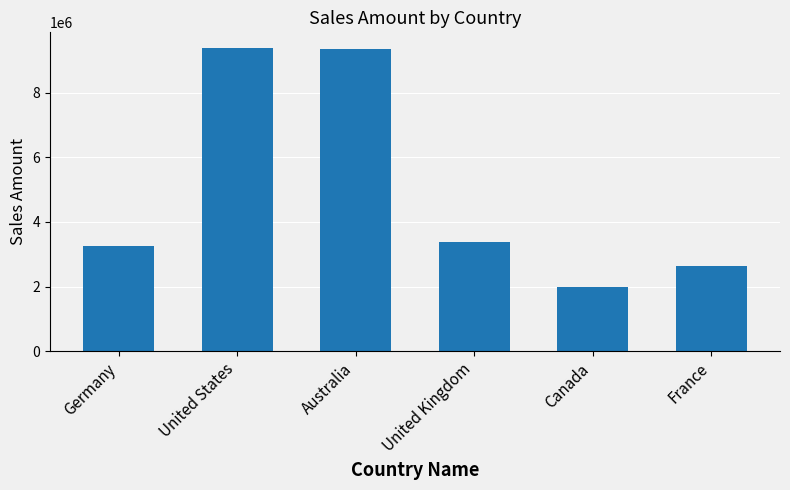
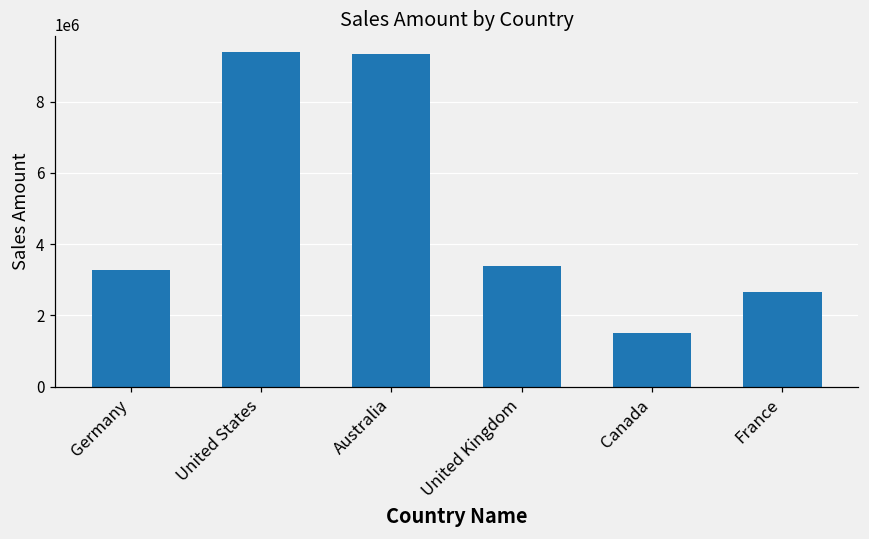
Canada: 2000000 -> 1500000
